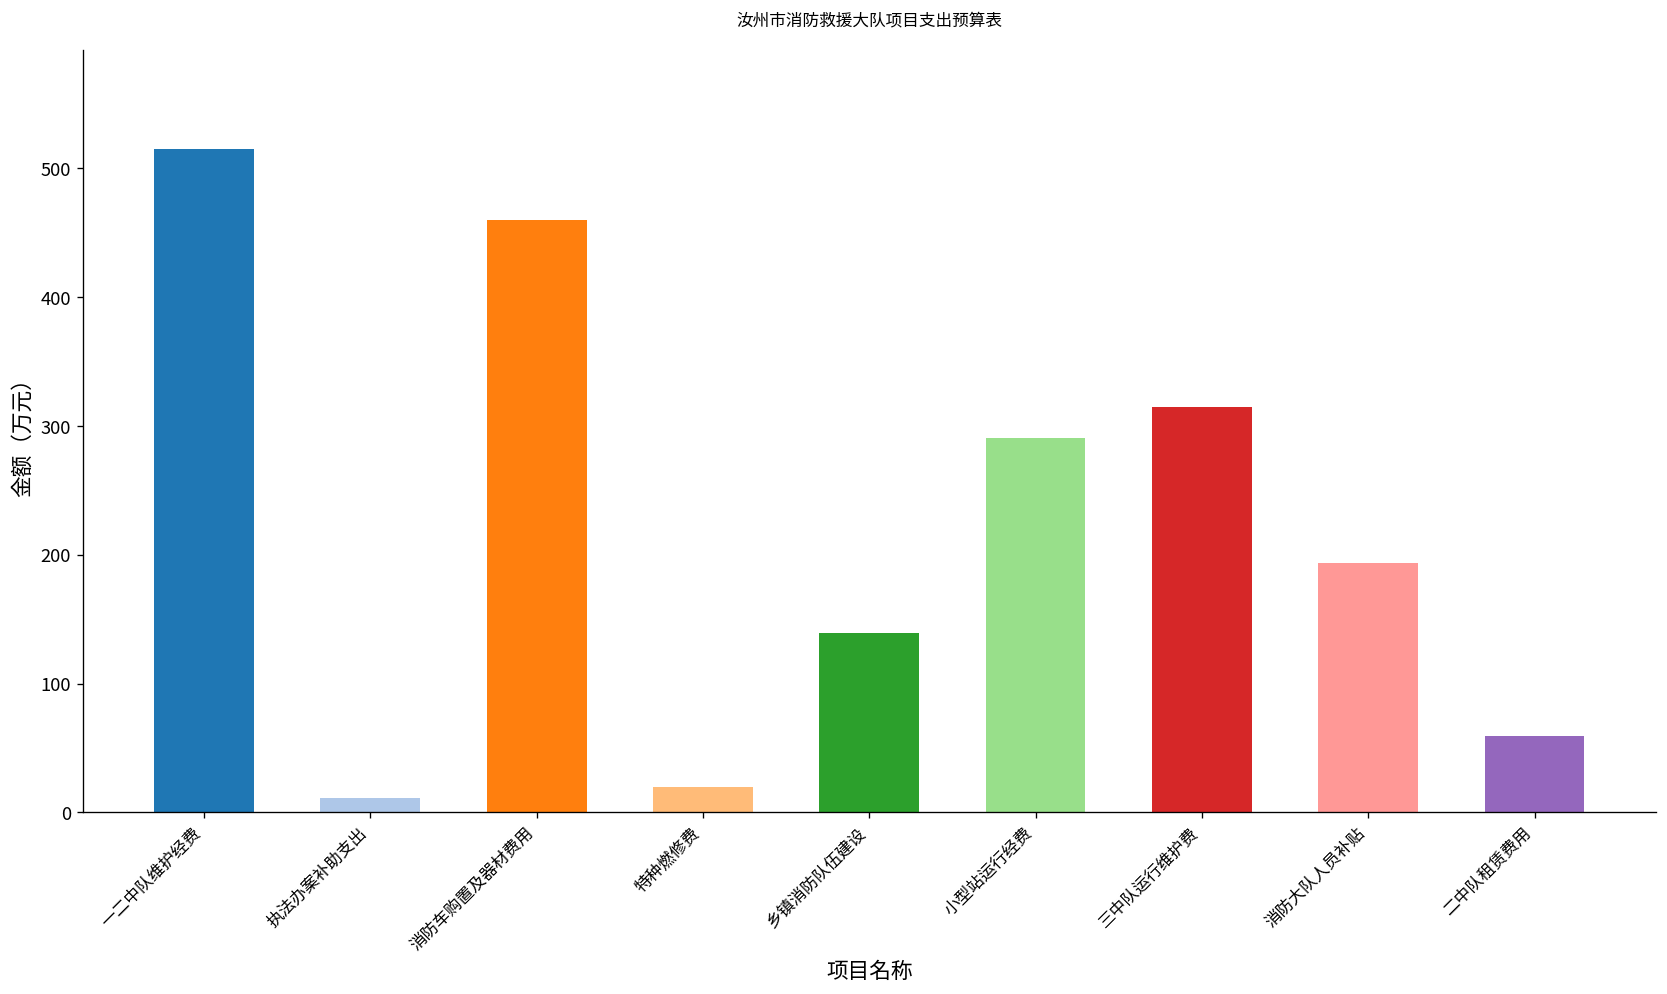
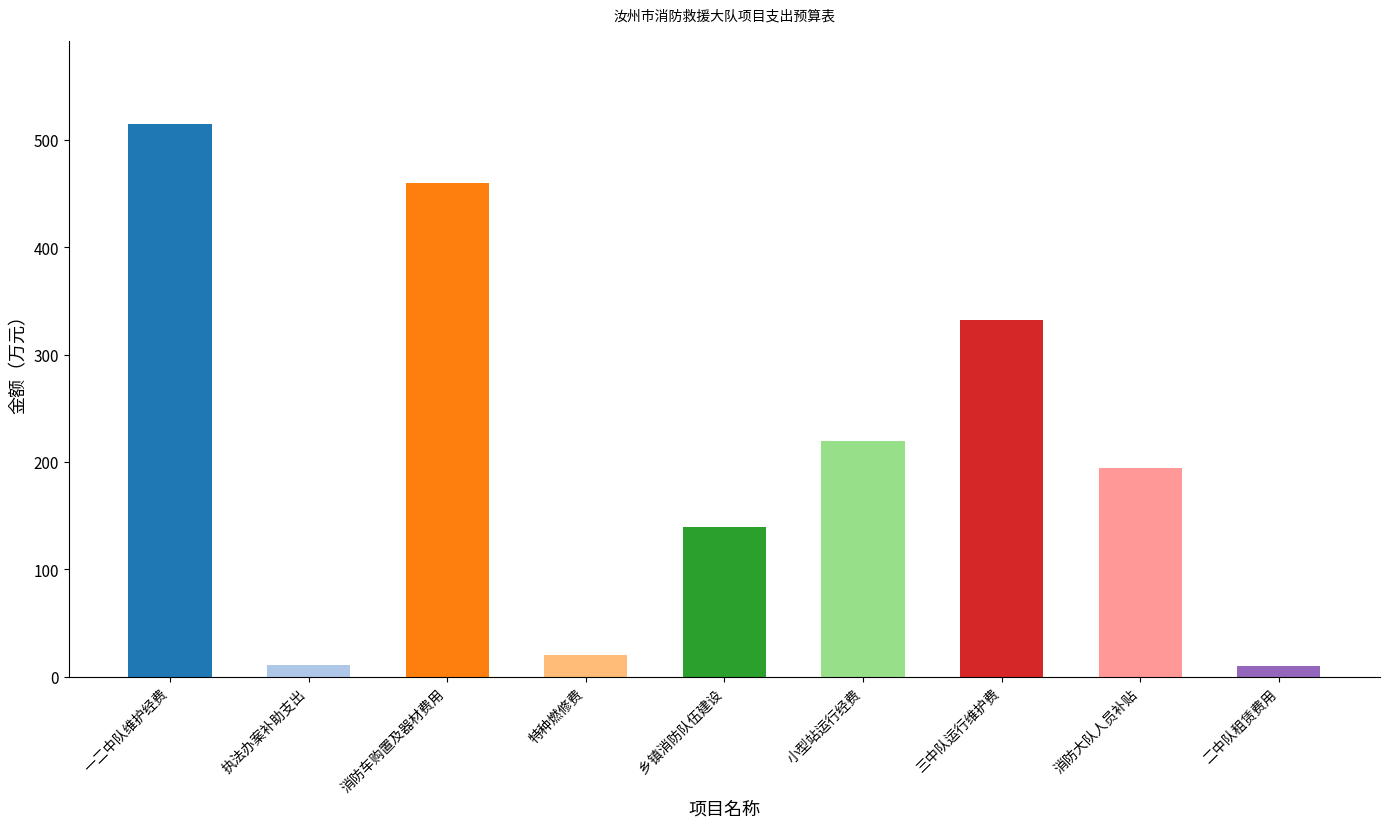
小型站运行经费: 291 -> 220
三中队运行维护费: 315 -> 332
二中队租赁费用: 59 -> 10
